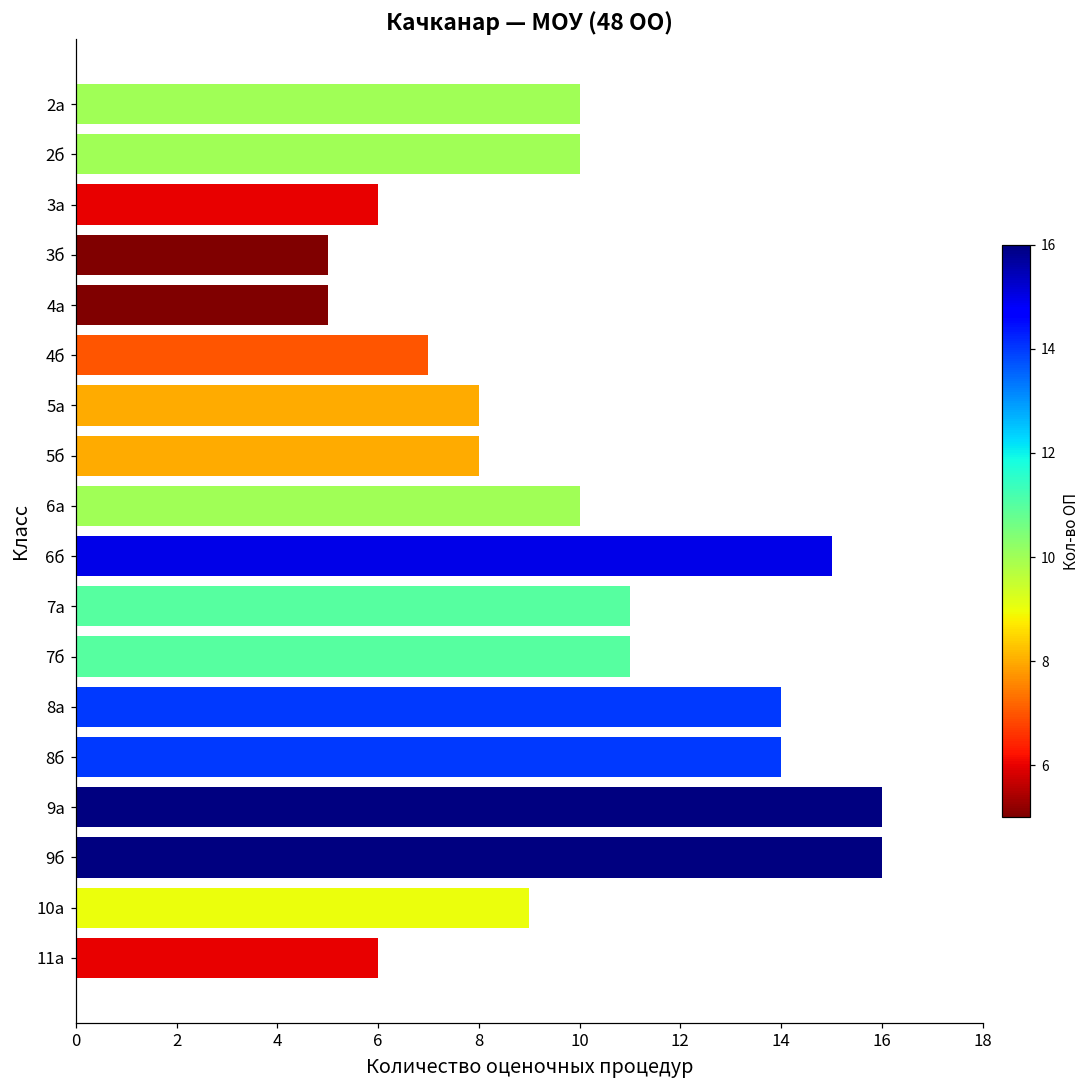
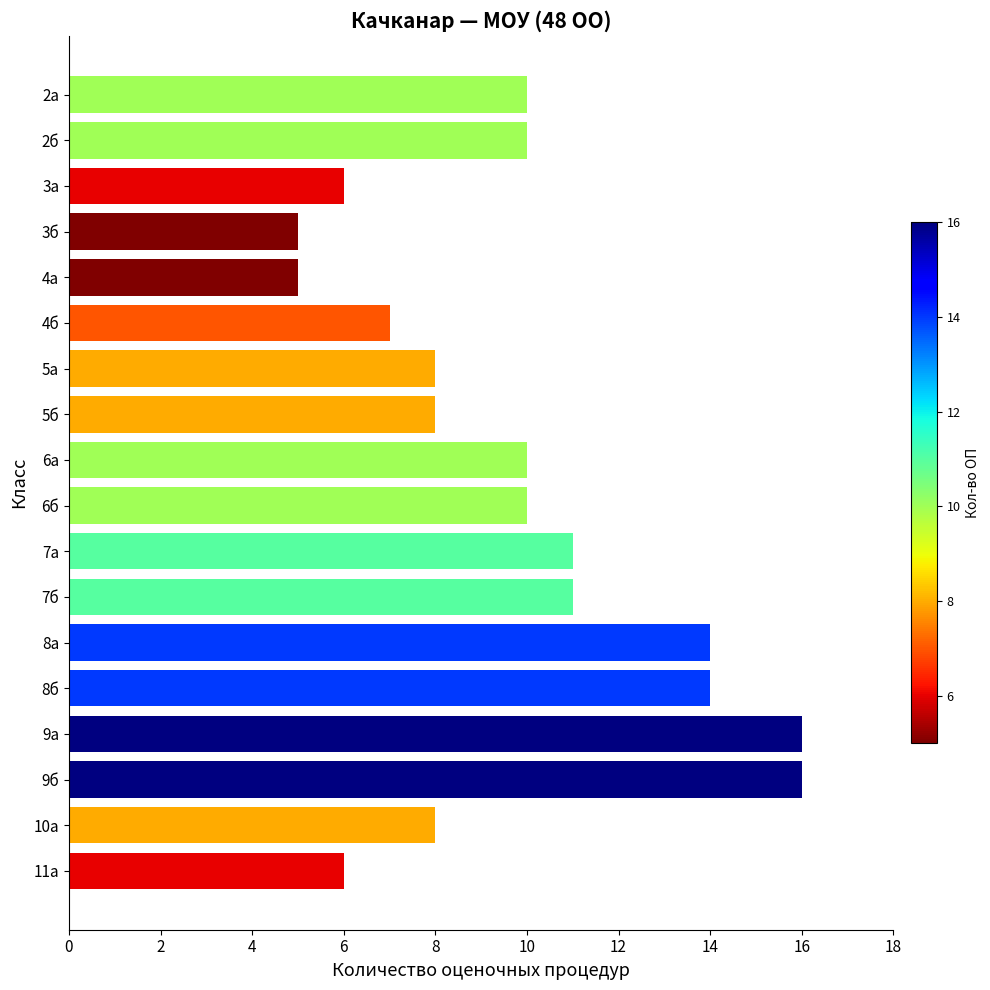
6б: 15 -> 10
10а: 9 -> 8
